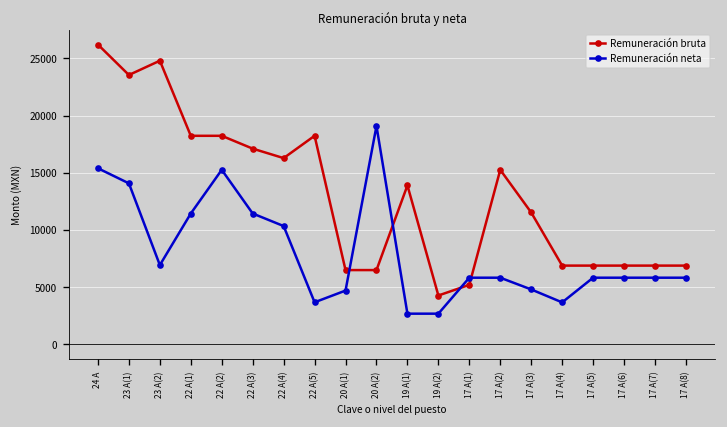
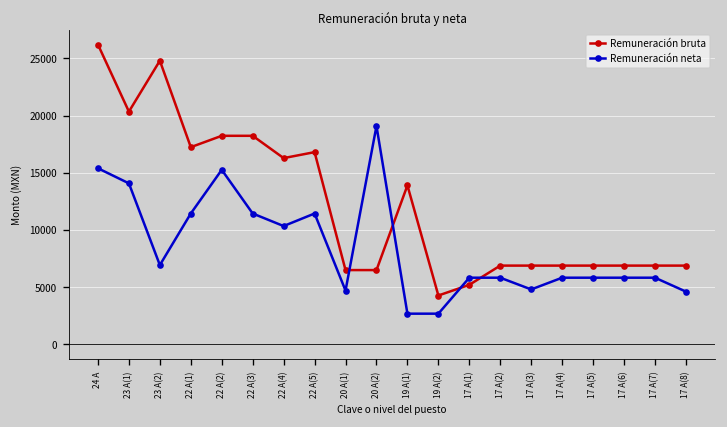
Remuneración bruta, 23 A(1): 24000 -> 20000
Remuneración bruta, 22 A(1): 18000 -> 17000
Remuneración bruta, 22 A(3): 17000 -> 18000
Remuneración bruta, 22 A(5): 18000 -> 17000
Remuneración neta, 22 A(5): 4000 -> 11000
Remuneración bruta, 17 A(2): 15000 -> 7000
Remuneración bruta, 17 A(3): 12000 -> 7000
Remuneración neta, 17 A(4): 4000 -> 6000
Remuneración neta, 17 A(8): 6000 -> 5000
